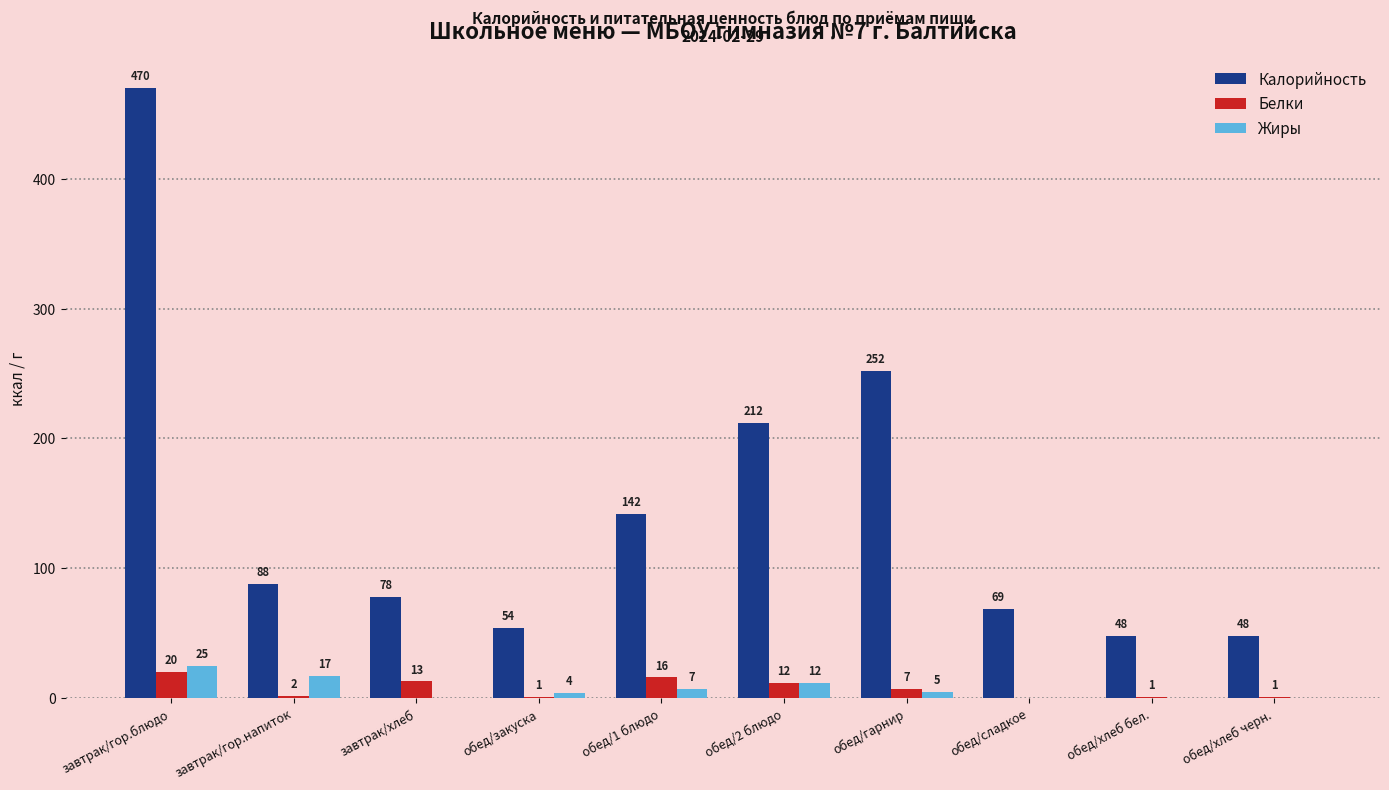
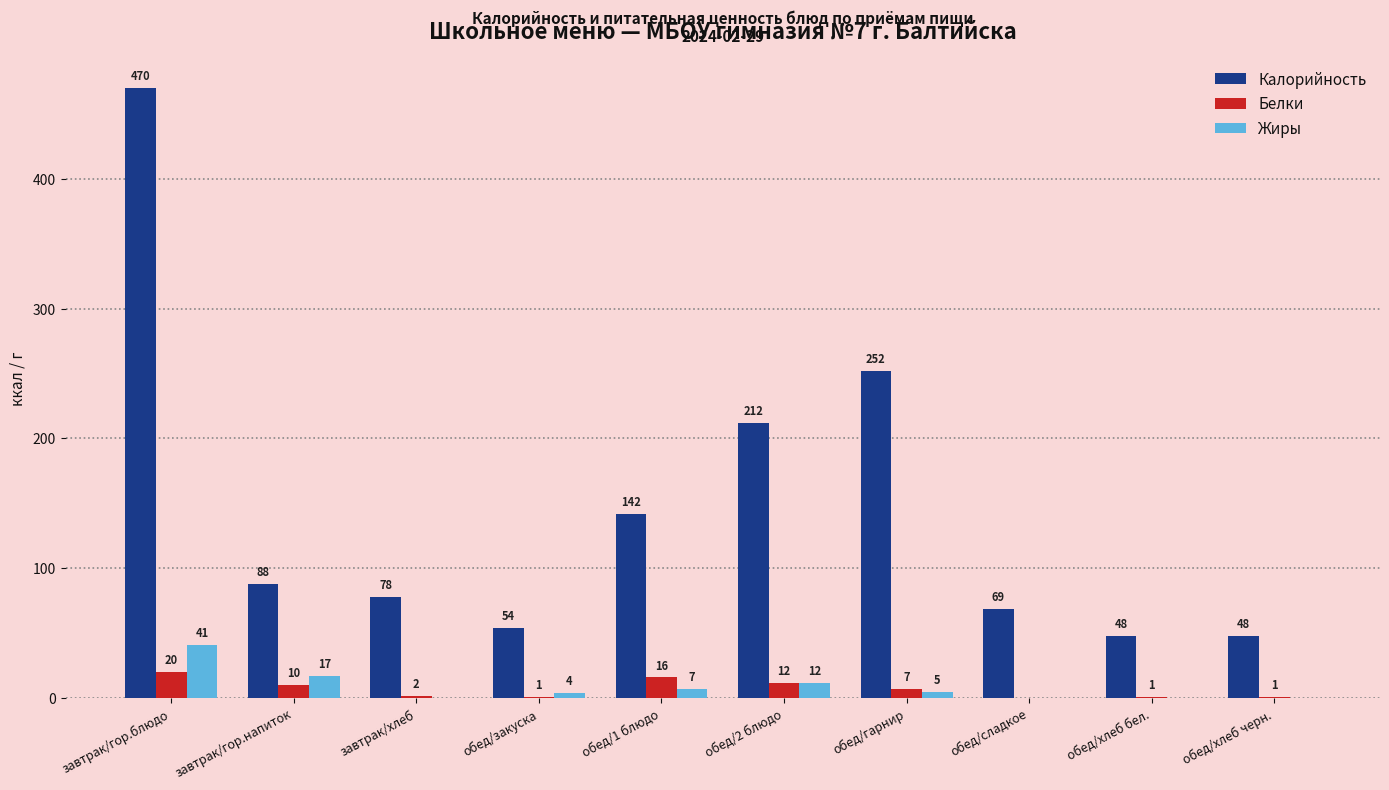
Жиры, завтрак/гор.блюдо: 25 -> 41
Белки, завтрак/гор.напиток: 2 -> 10
Белки, завтрак/хлеб: 13 -> 2
